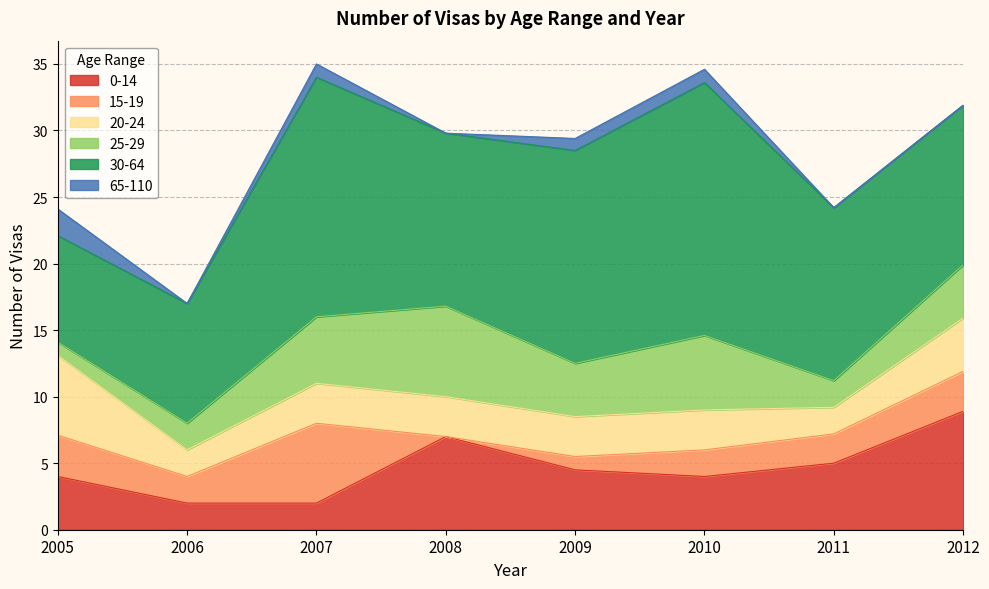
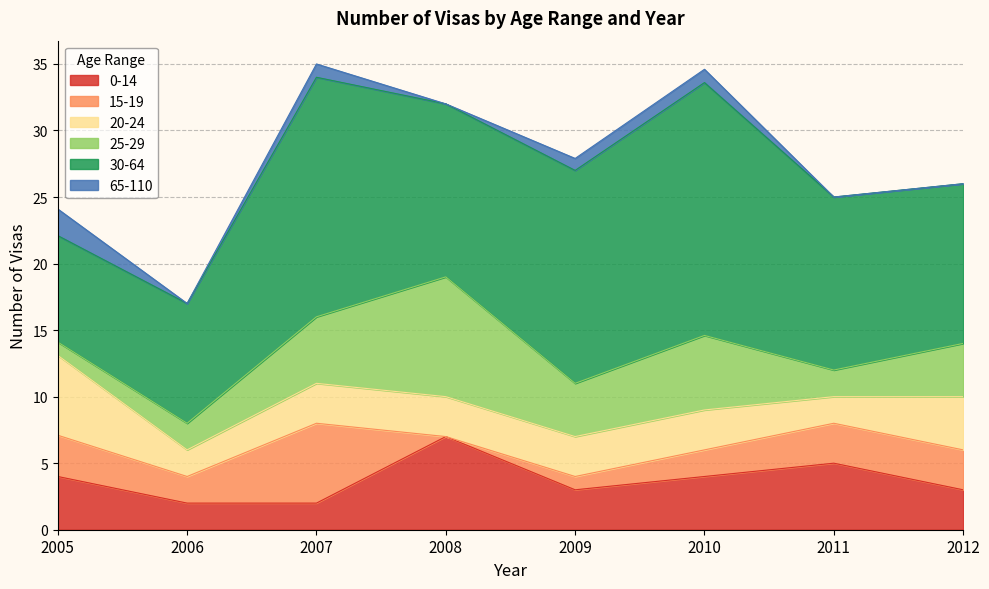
25-29, 2008: 6.8 -> 9.0
0-14, 2009: 4.5 -> 3.0
15-19, 2011: 2.2 -> 3.0
0-14, 2012: 8.9 -> 3.0
